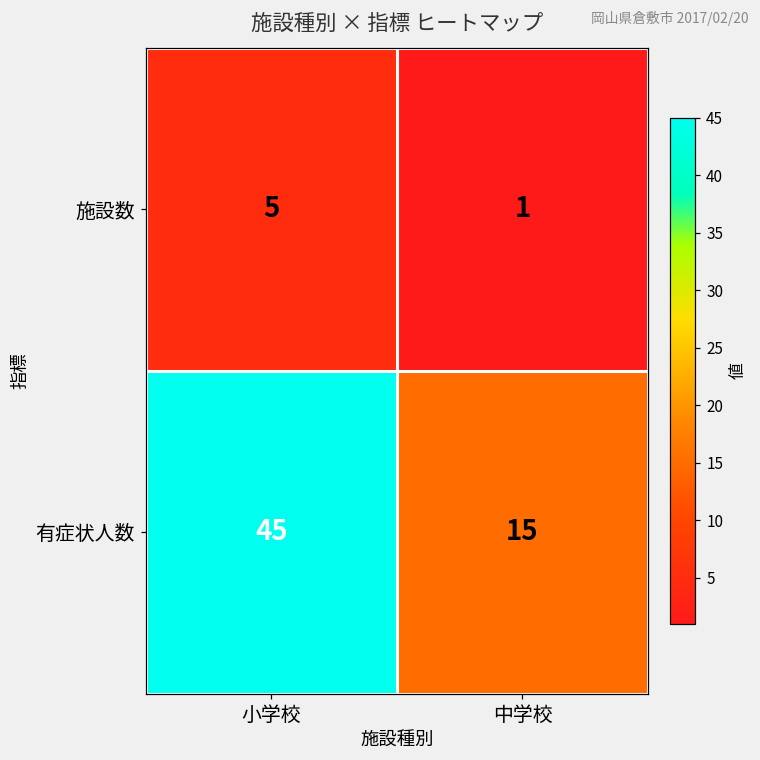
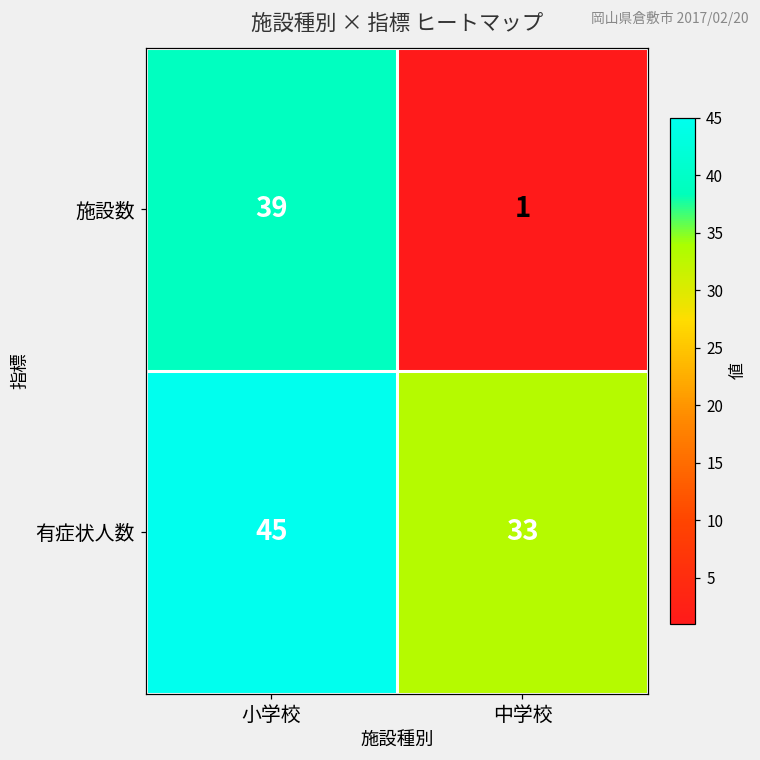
施設数, 小学校: 5 -> 39
有症状人数, 中学校: 15 -> 33
